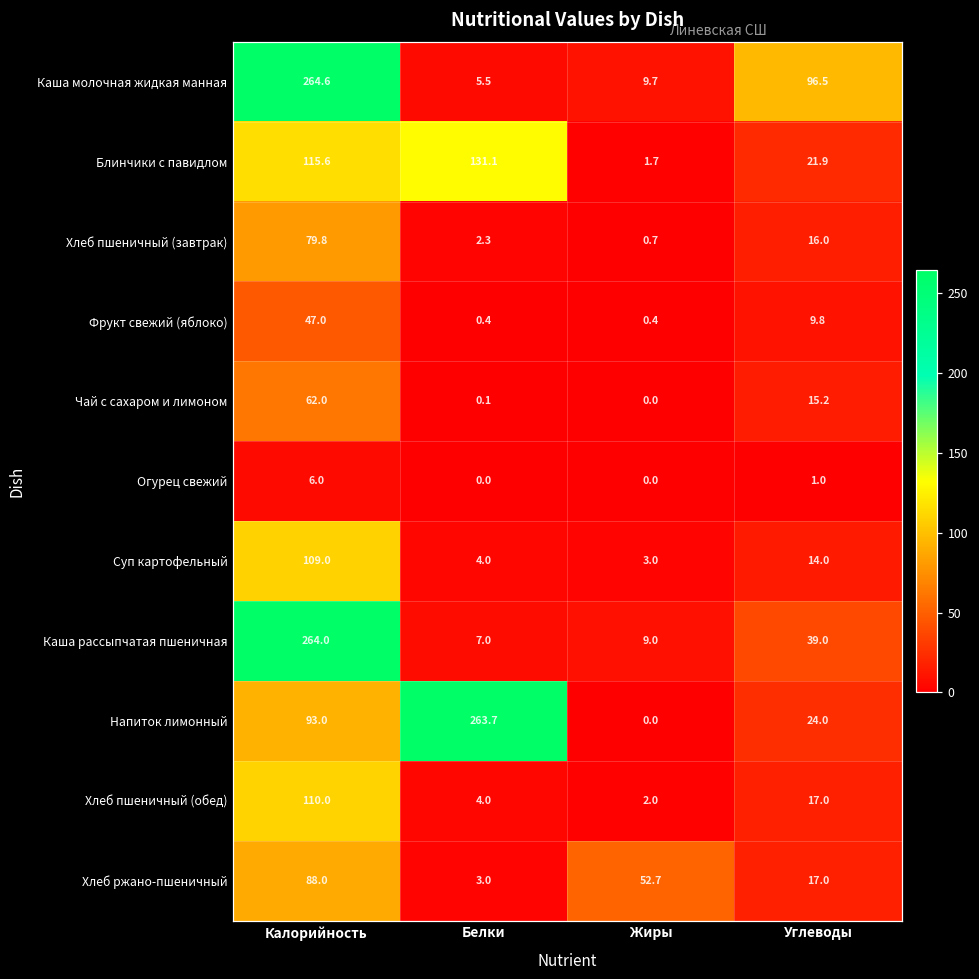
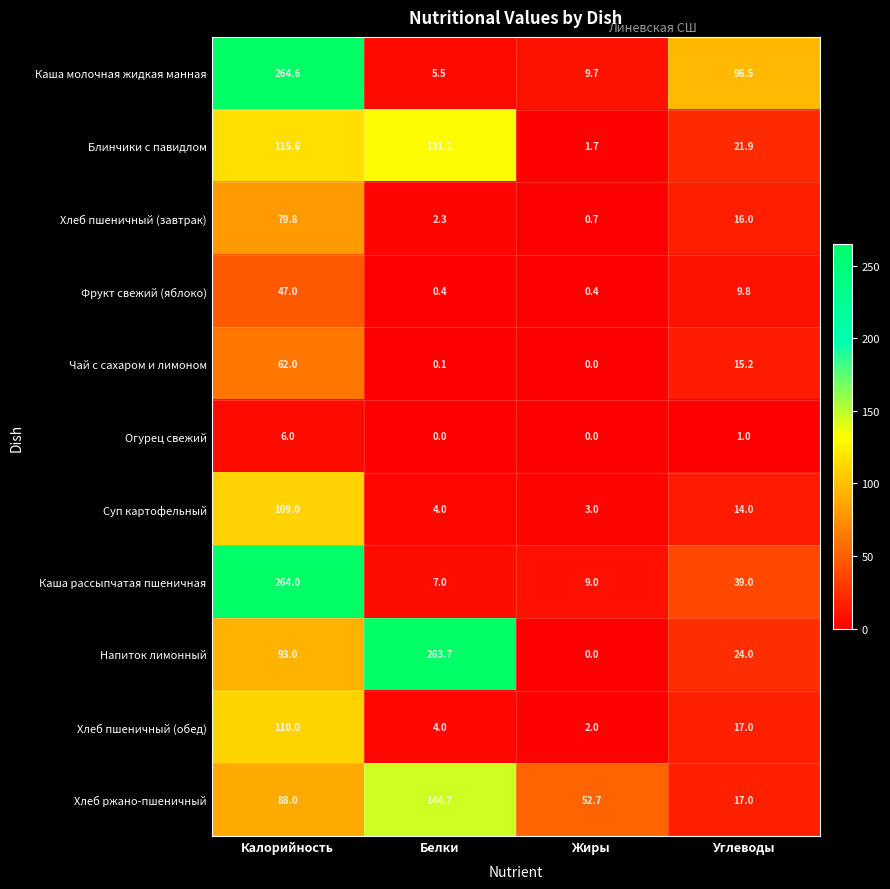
Хлеб ржано-пшеничный, Белки: 3.0 -> 144.7
